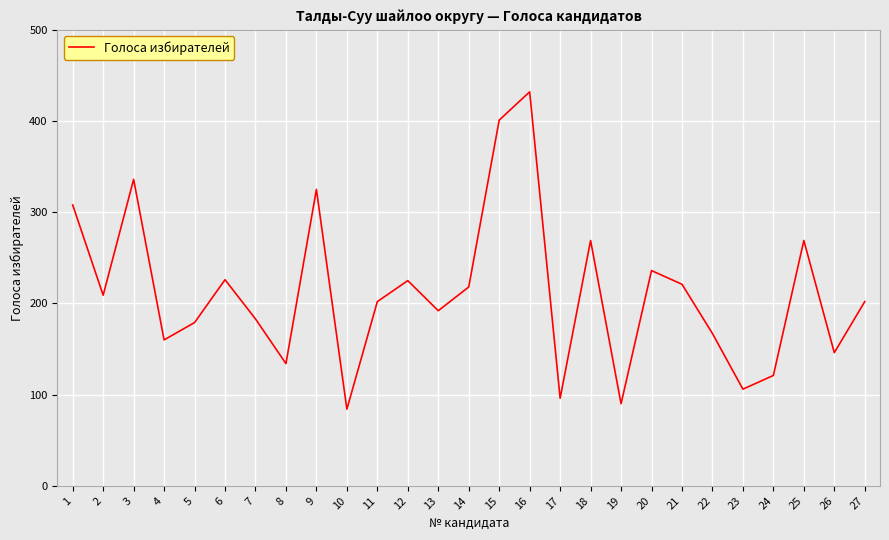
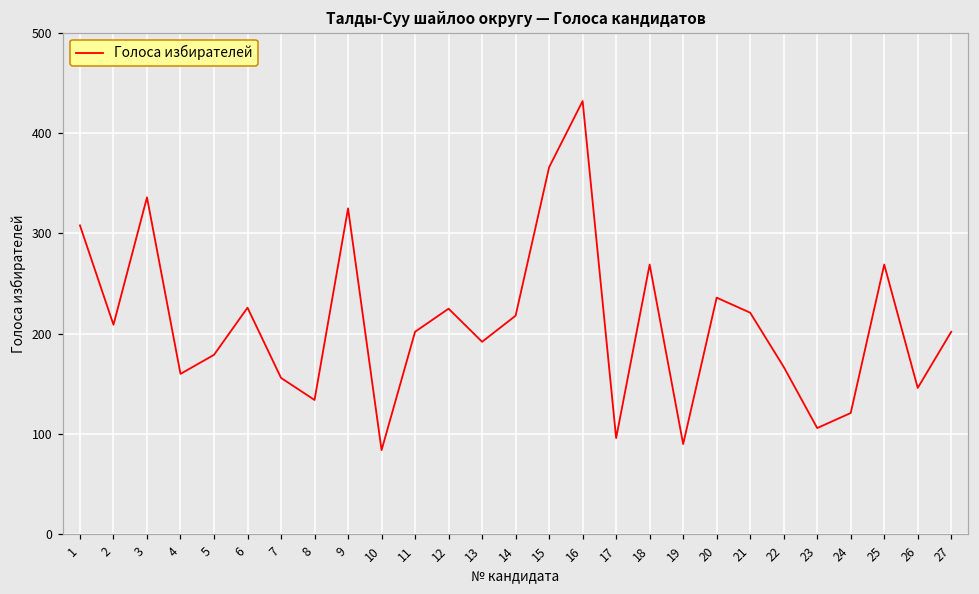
7: 180 -> 160
15: 400 -> 370
